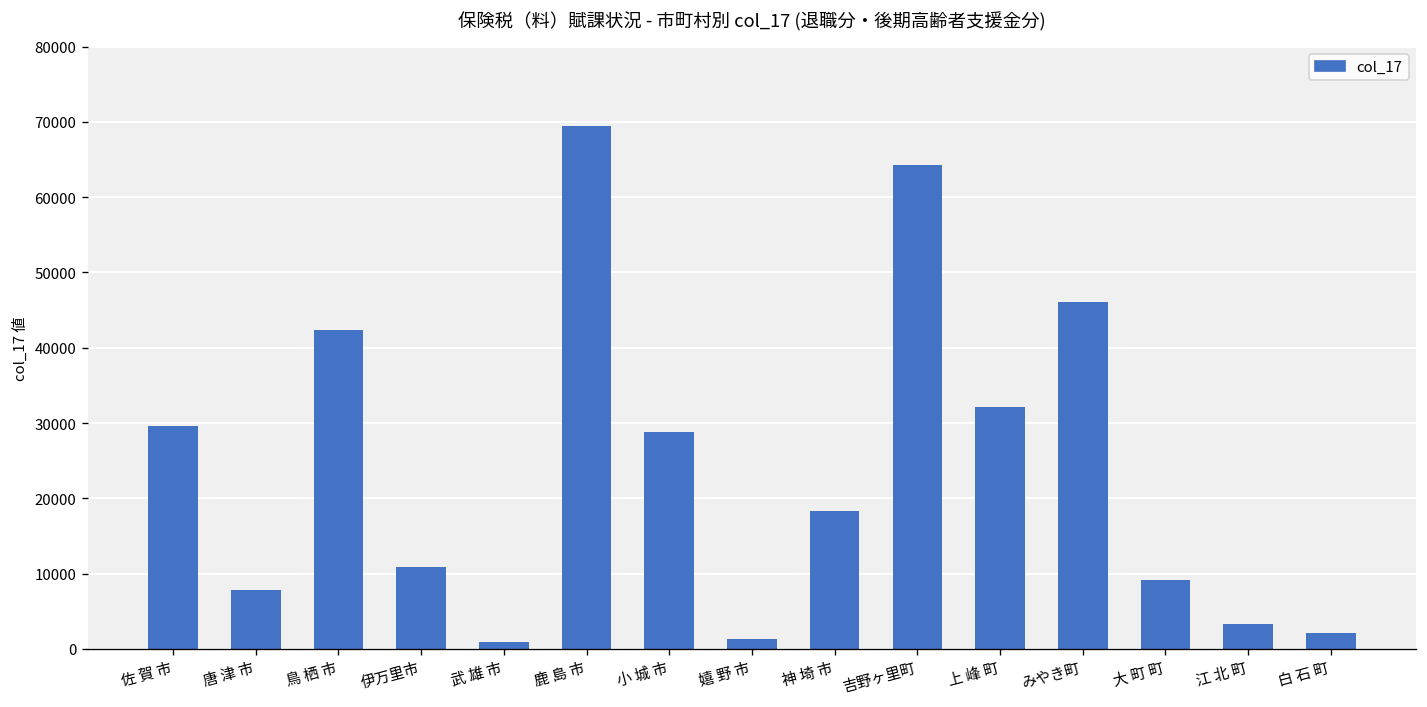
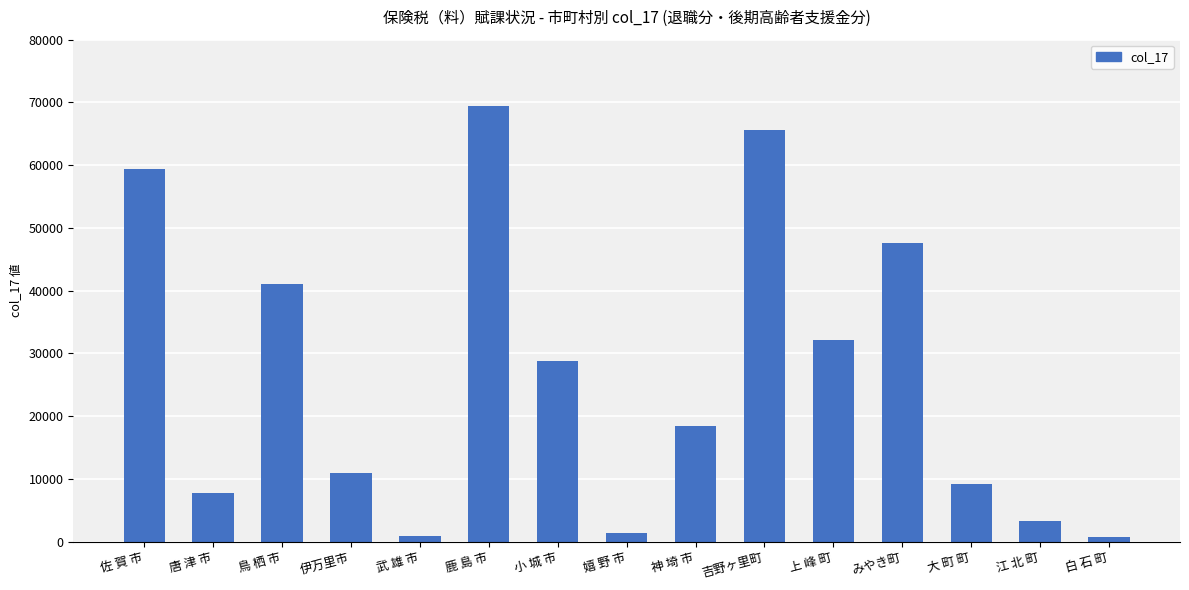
佐 賀 市: 30000 -> 59000
鳥 栖 市: 42000 -> 41000
吉野ヶ里町: 64000 -> 66000
みやき町: 46000 -> 48000
白 石 町: 2000 -> 1000
